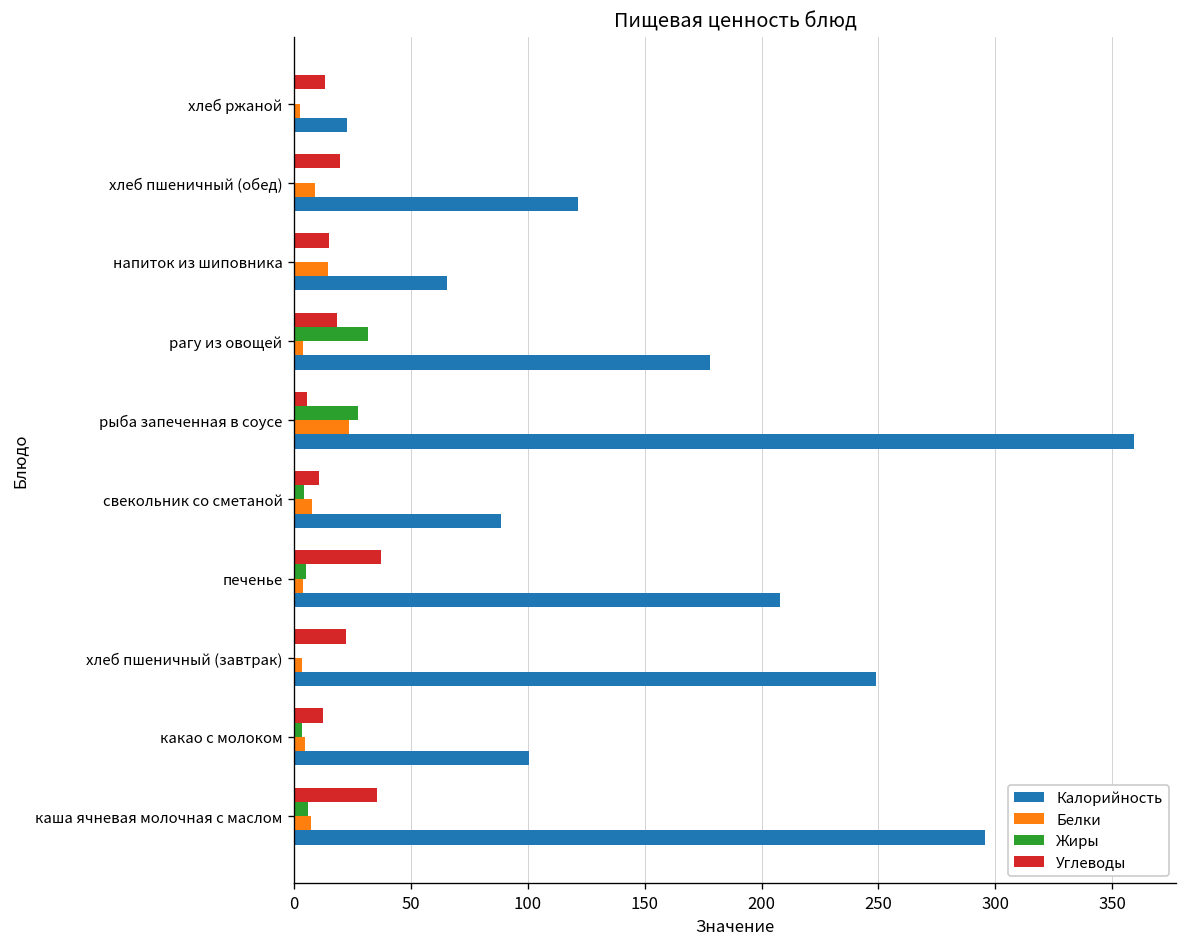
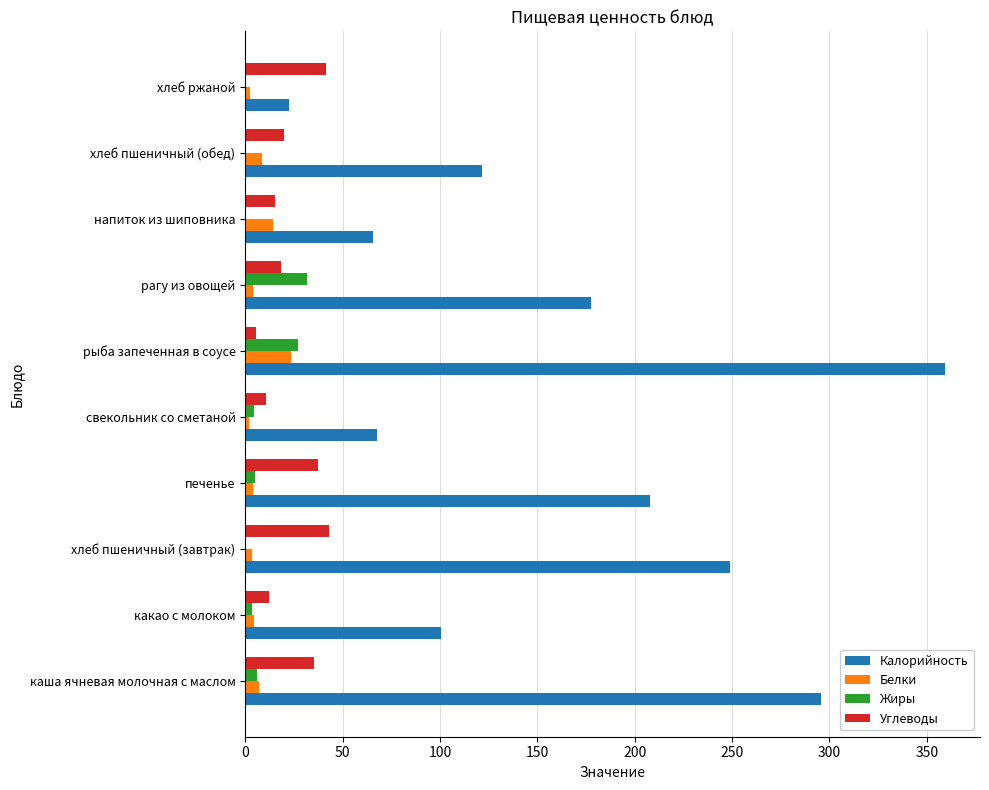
Углеводы, хлеб ржаной: 13 -> 41
Белки, свекольник со сметаной: 8 -> 2
Калорийность, свекольник со сметаной: 88 -> 68
Углеводы, хлеб пшеничный (завтрак): 22 -> 43
